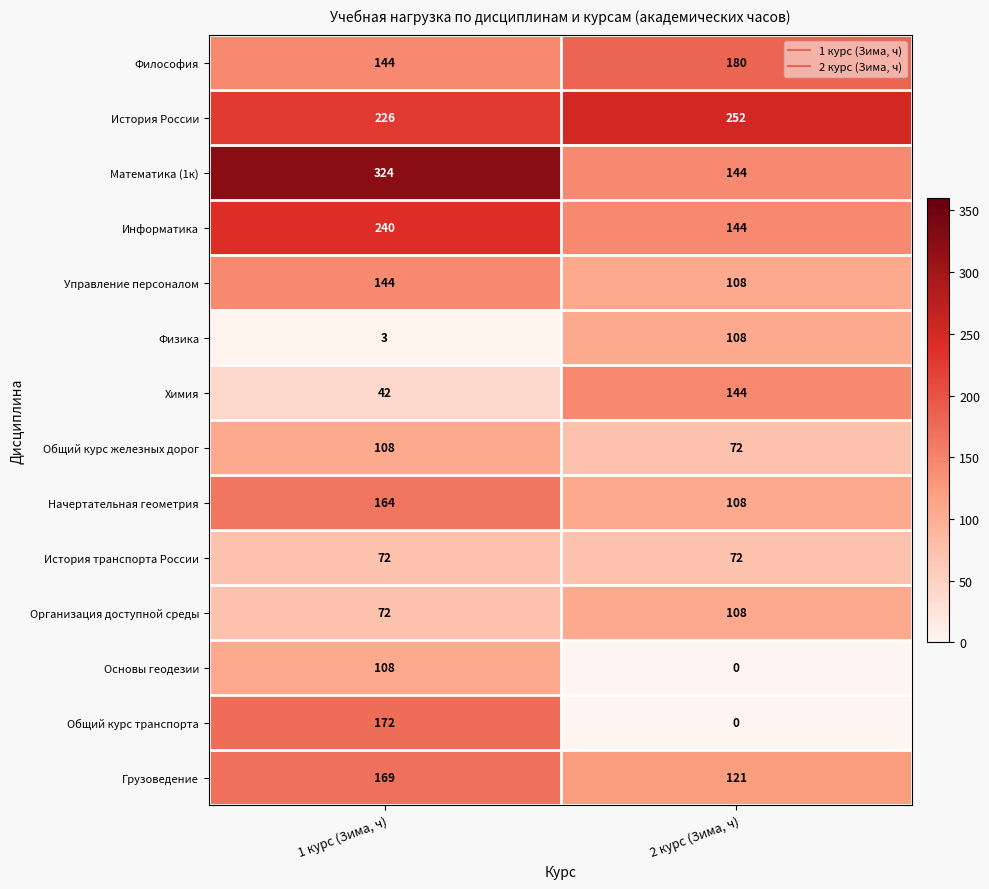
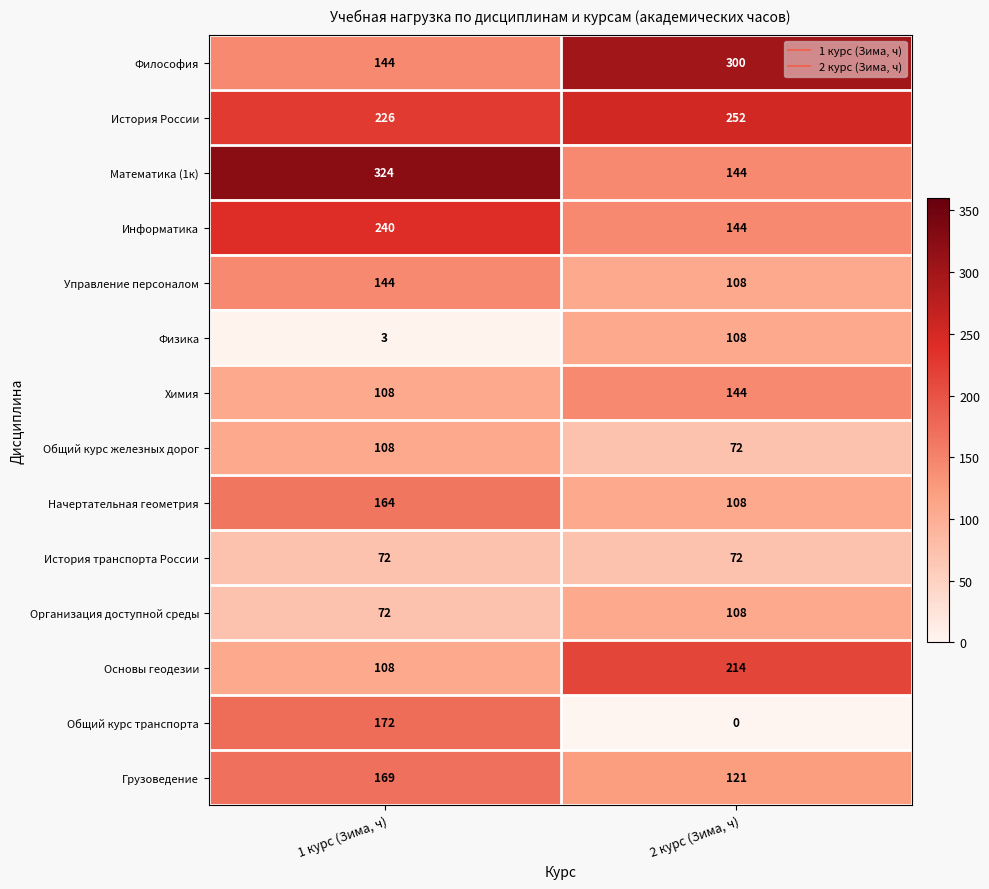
Философия, 2 курс (Зима, ч): 180 -> 300
Химия, 1 курс (Зима, ч): 42 -> 108
Основы геодезии, 2 курс (Зима, ч): 0 -> 214
